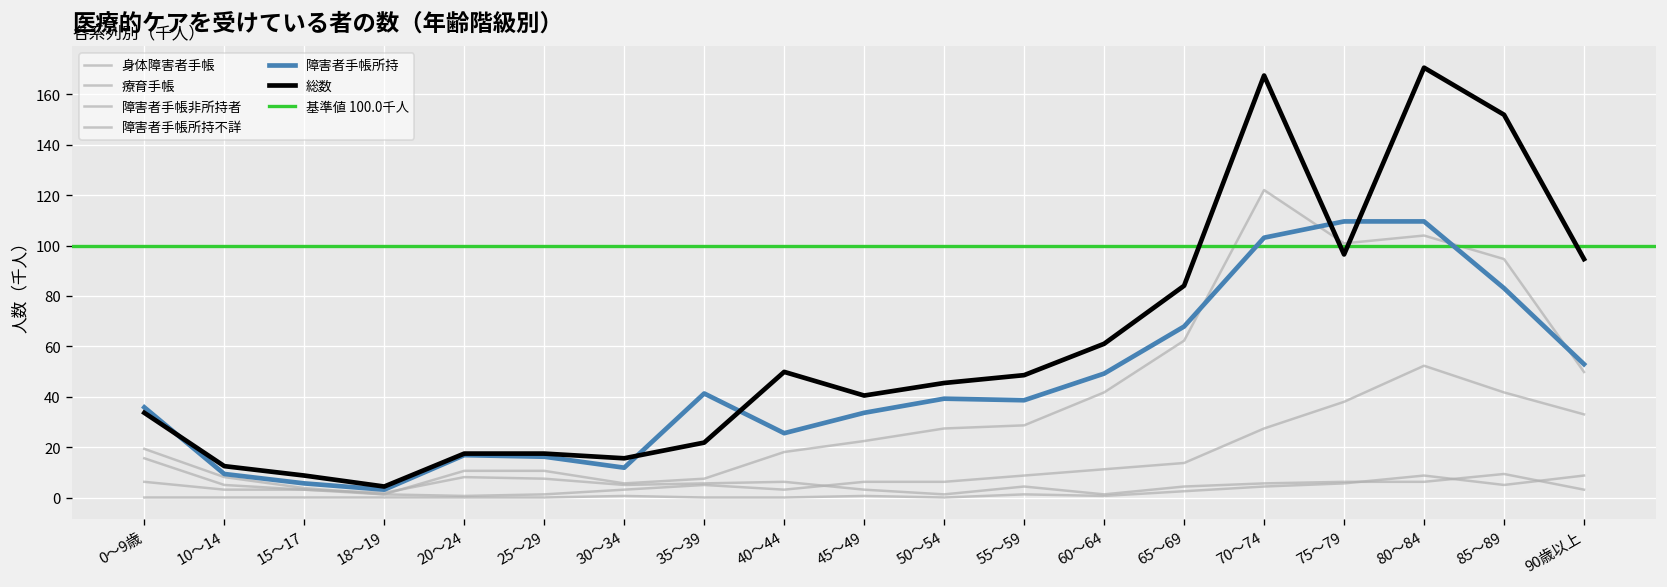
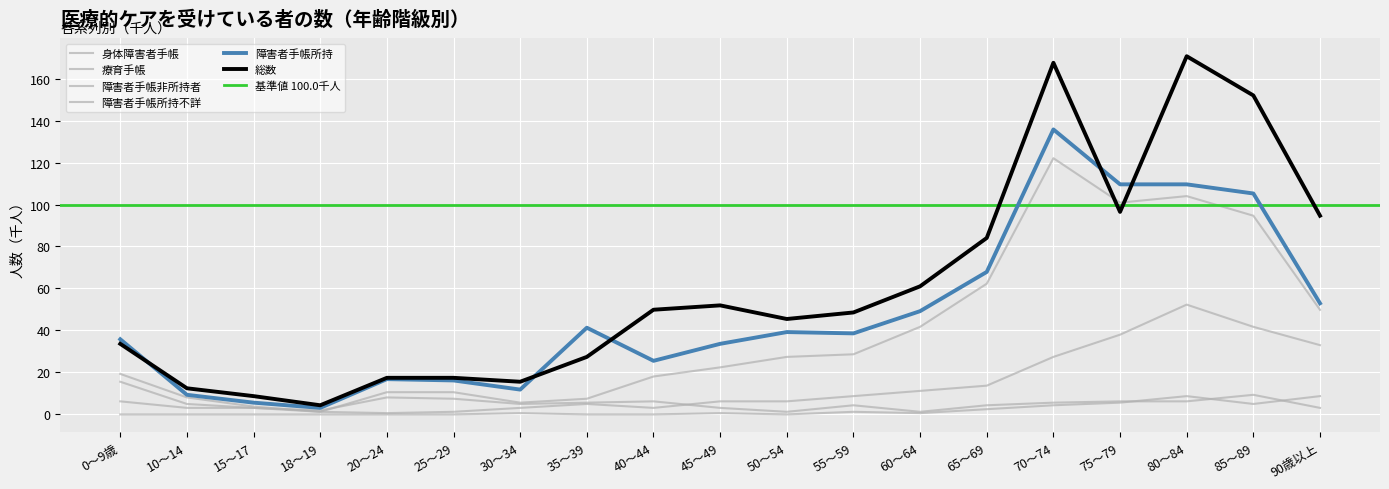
総数, 35～39: 22 -> 27
総数, 45～49: 40 -> 52
障害者手帳所持, 70～74: 103 -> 136
障害者手帳所持, 85～89: 83 -> 105
